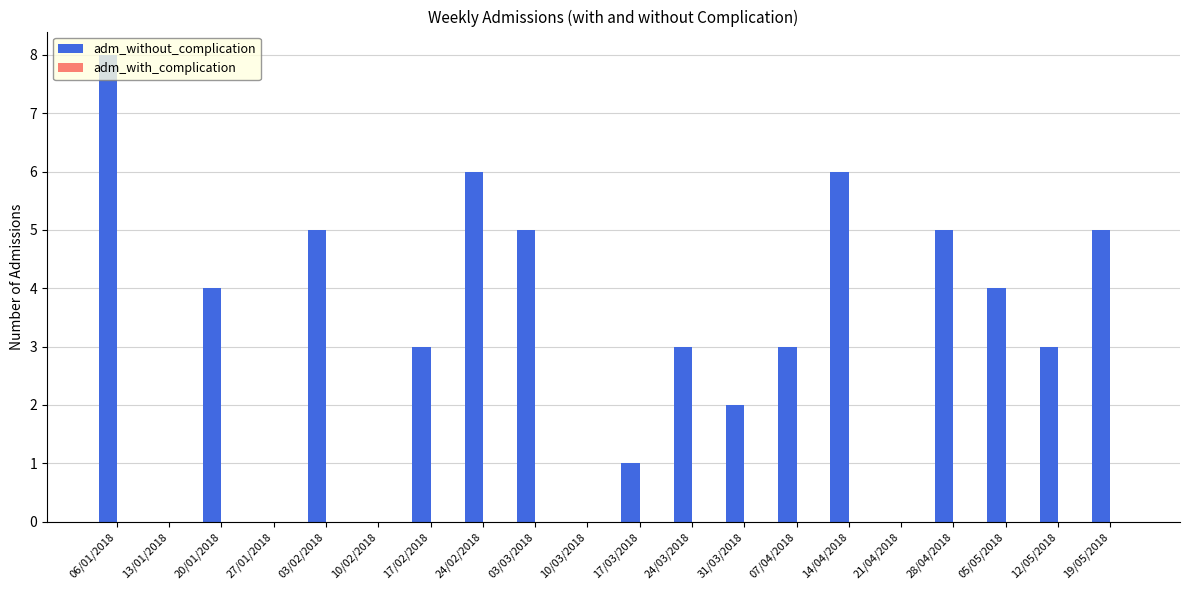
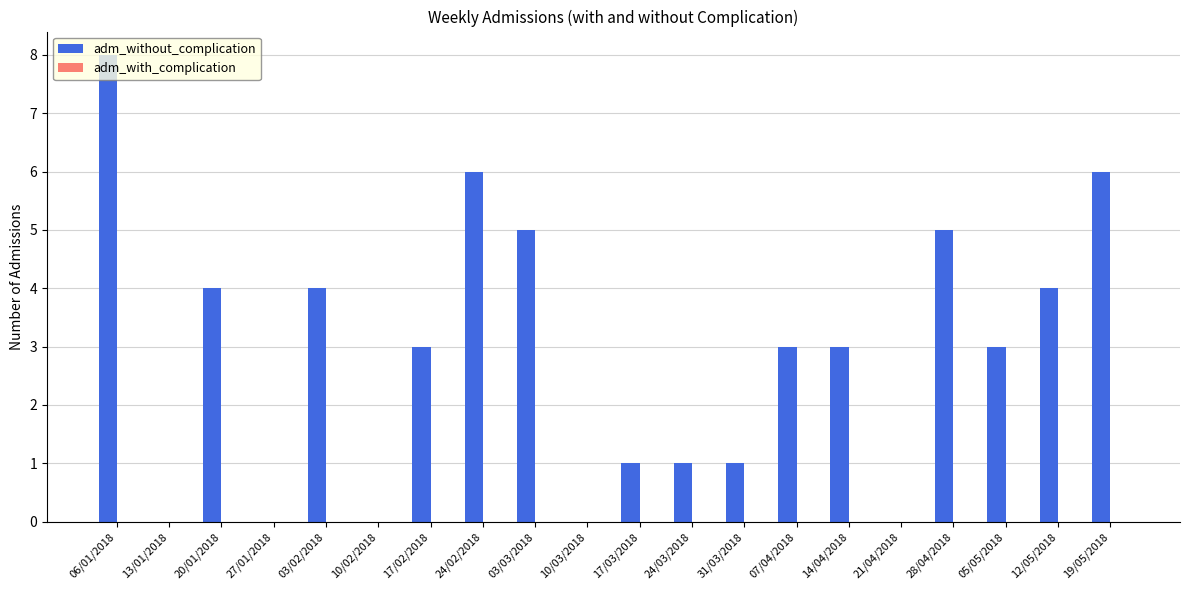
adm_without_complication, 03/02/2018: 5 -> 4
adm_without_complication, 24/03/2018: 3 -> 1
adm_without_complication, 31/03/2018: 2 -> 1
adm_without_complication, 14/04/2018: 6 -> 3
adm_without_complication, 05/05/2018: 4 -> 3
adm_without_complication, 12/05/2018: 3 -> 4
adm_without_complication, 19/05/2018: 5 -> 6
